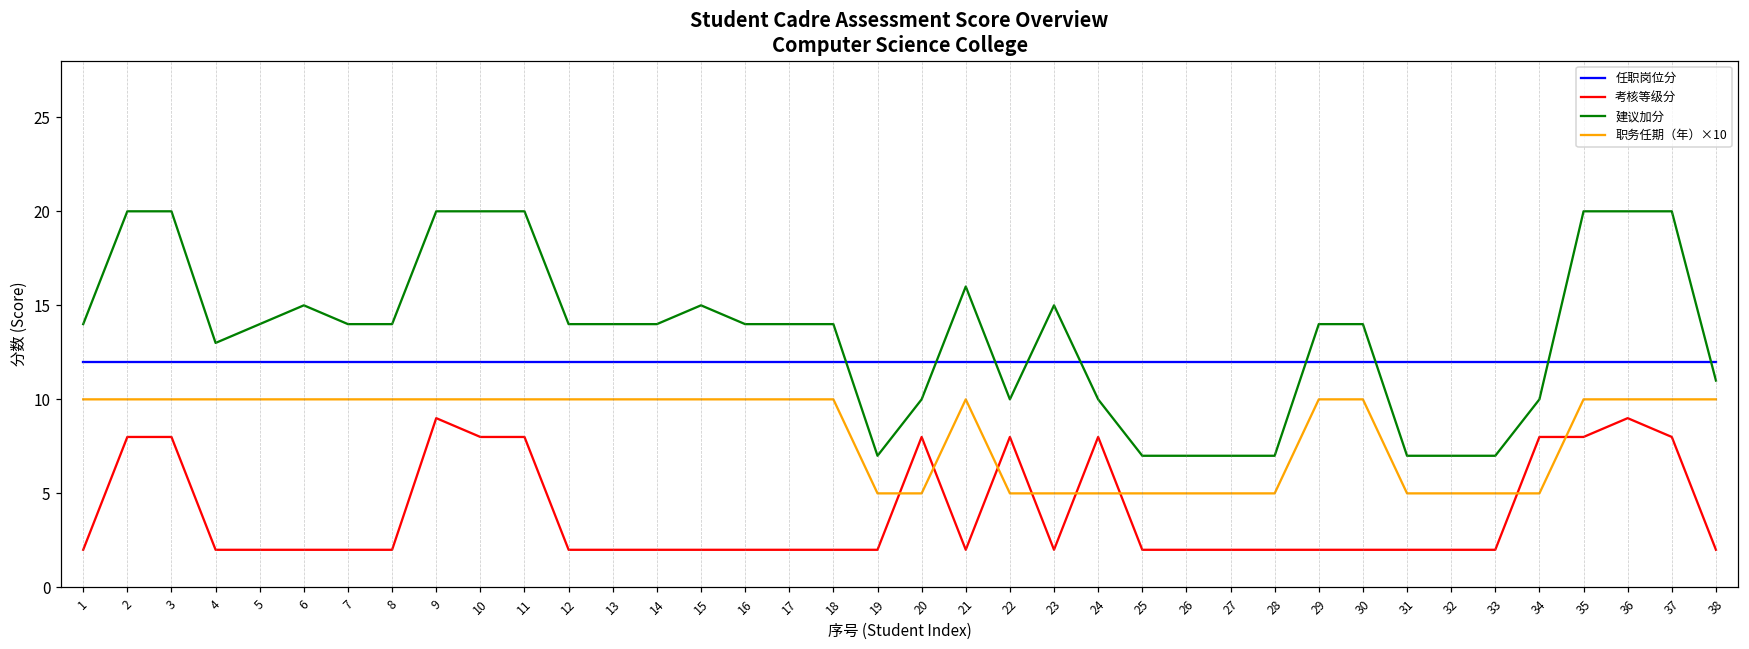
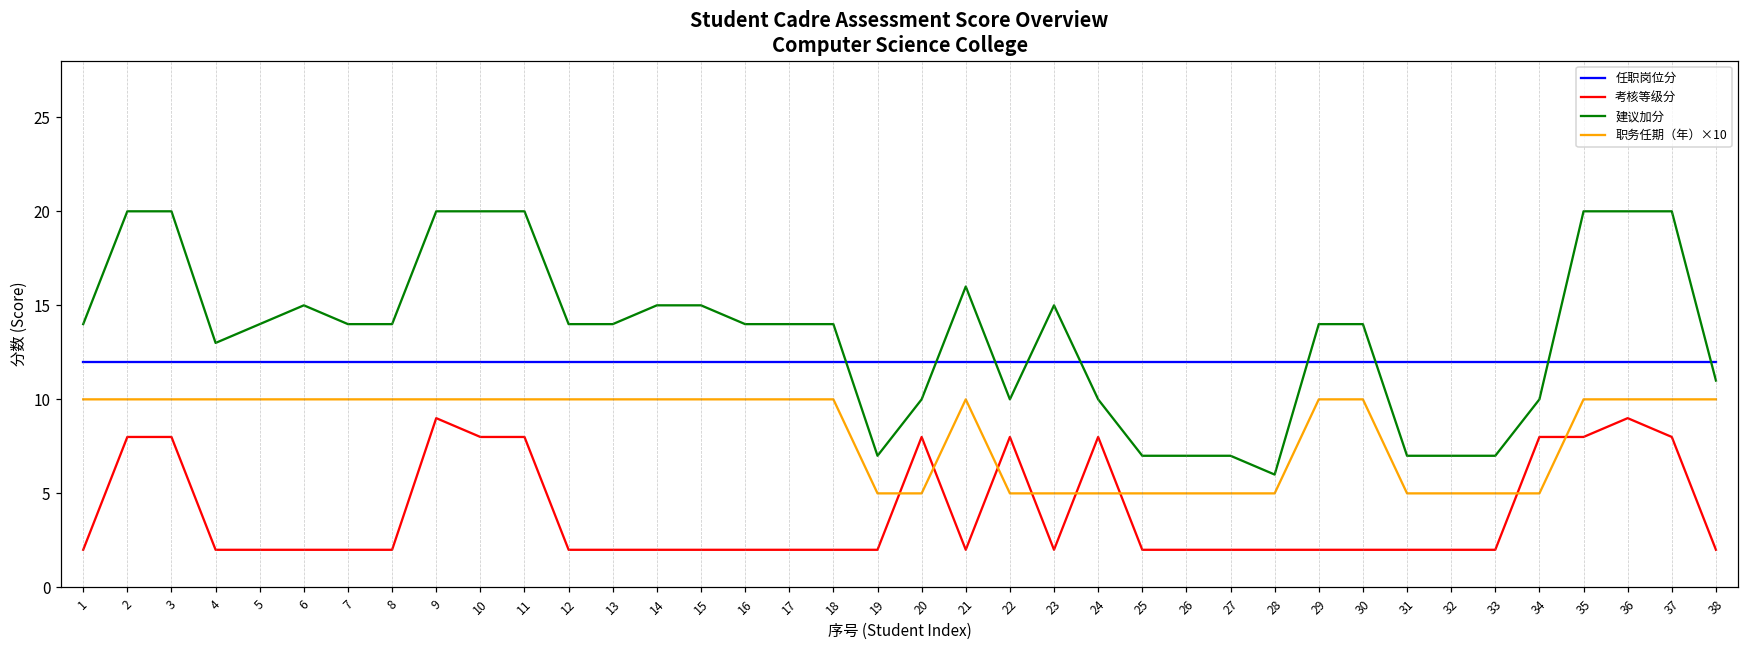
建议加分, 14: 14 -> 15
建议加分, 28: 7 -> 6
